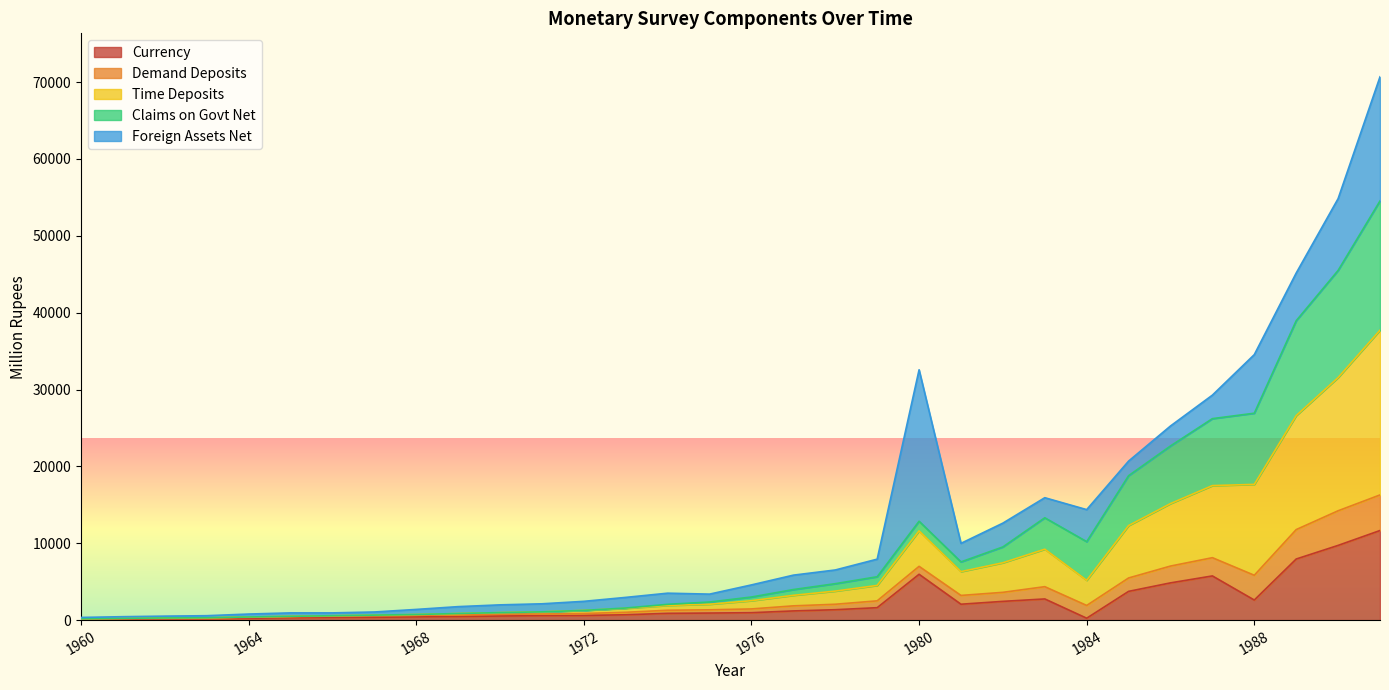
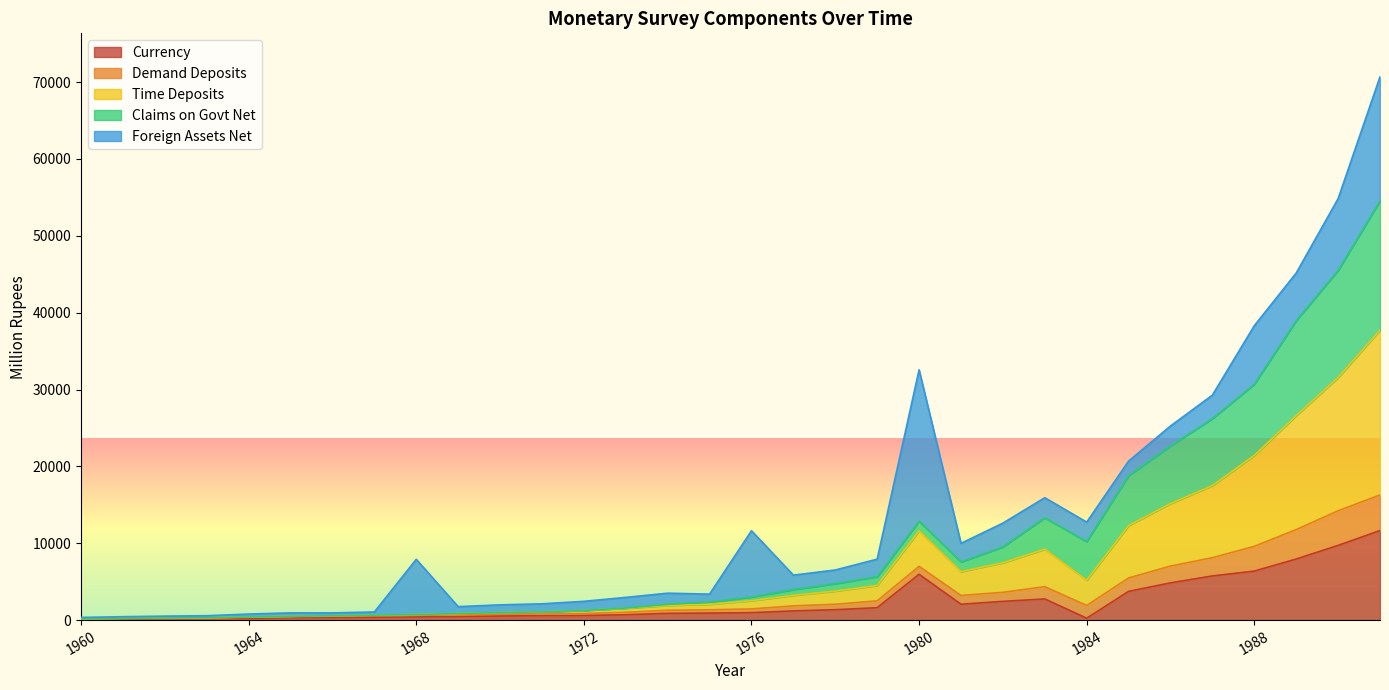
Foreign Assets Net, 1968: 1000 -> 7000
Foreign Assets Net, 1976: 2000 -> 9000
Foreign Assets Net, 1984: 4000 -> 3000
Currency, 1988: 3000 -> 6000
